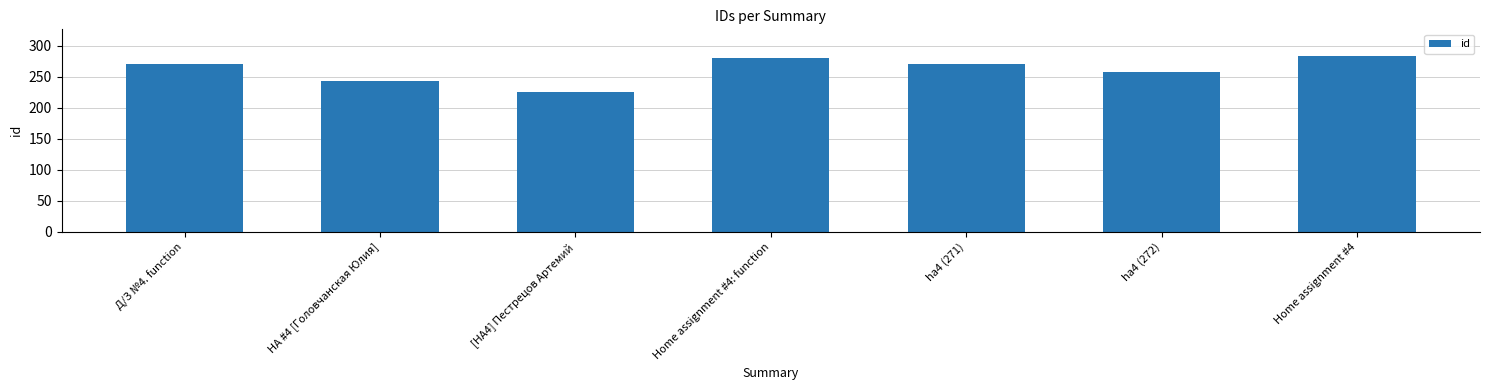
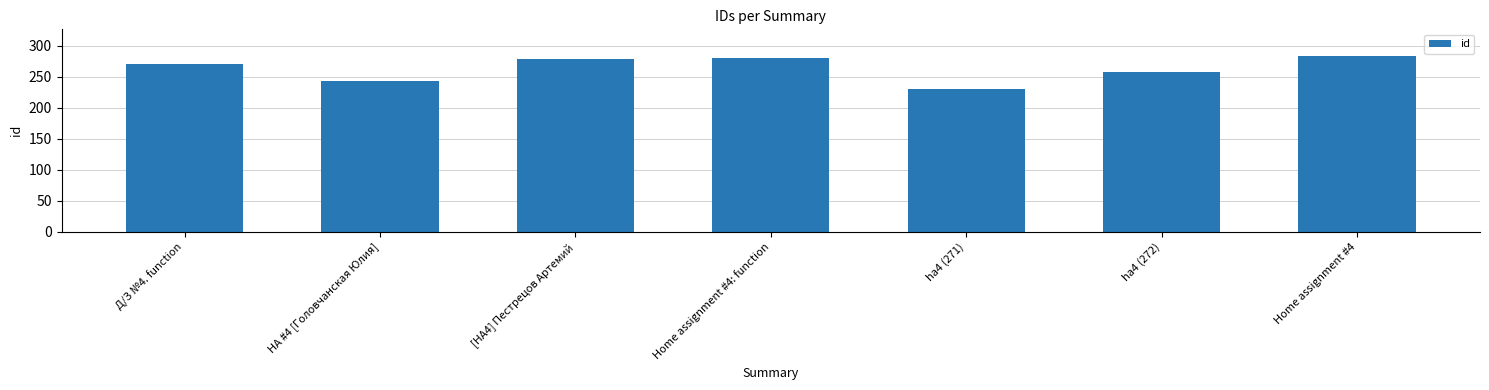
[HA4] Пестрецов Артемий: 230 -> 280
ha4 (271): 270 -> 230
